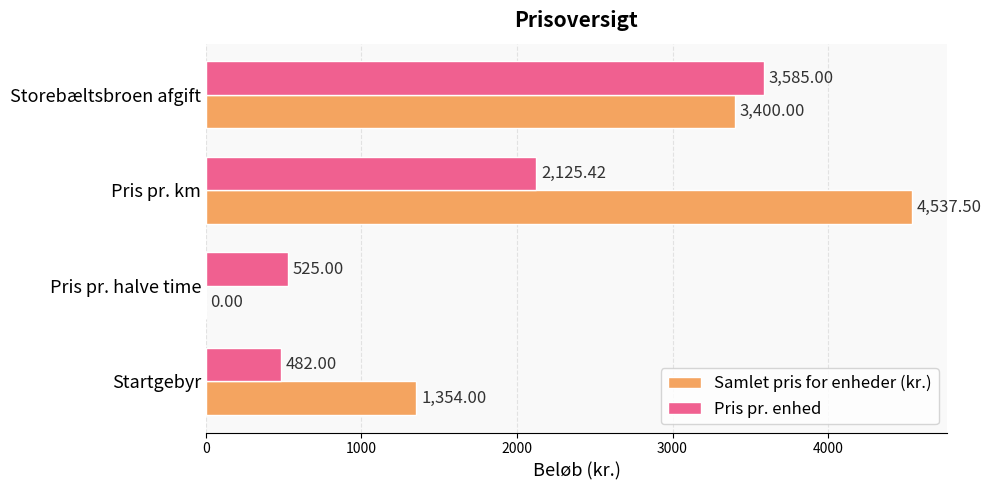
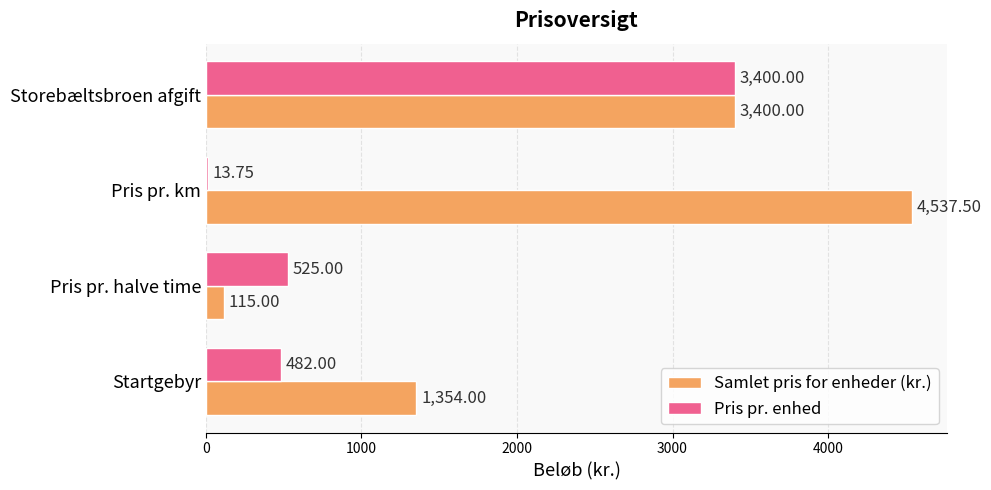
Pris pr. enhed, Storebæltsbroen afgift: 3,585.00 -> 3,400.00
Pris pr. enhed, Pris pr. km: 2,125.42 -> 13.75
Samlet pris for enheder (kr.), Pris pr. halve time: 0.00 -> 115.00
